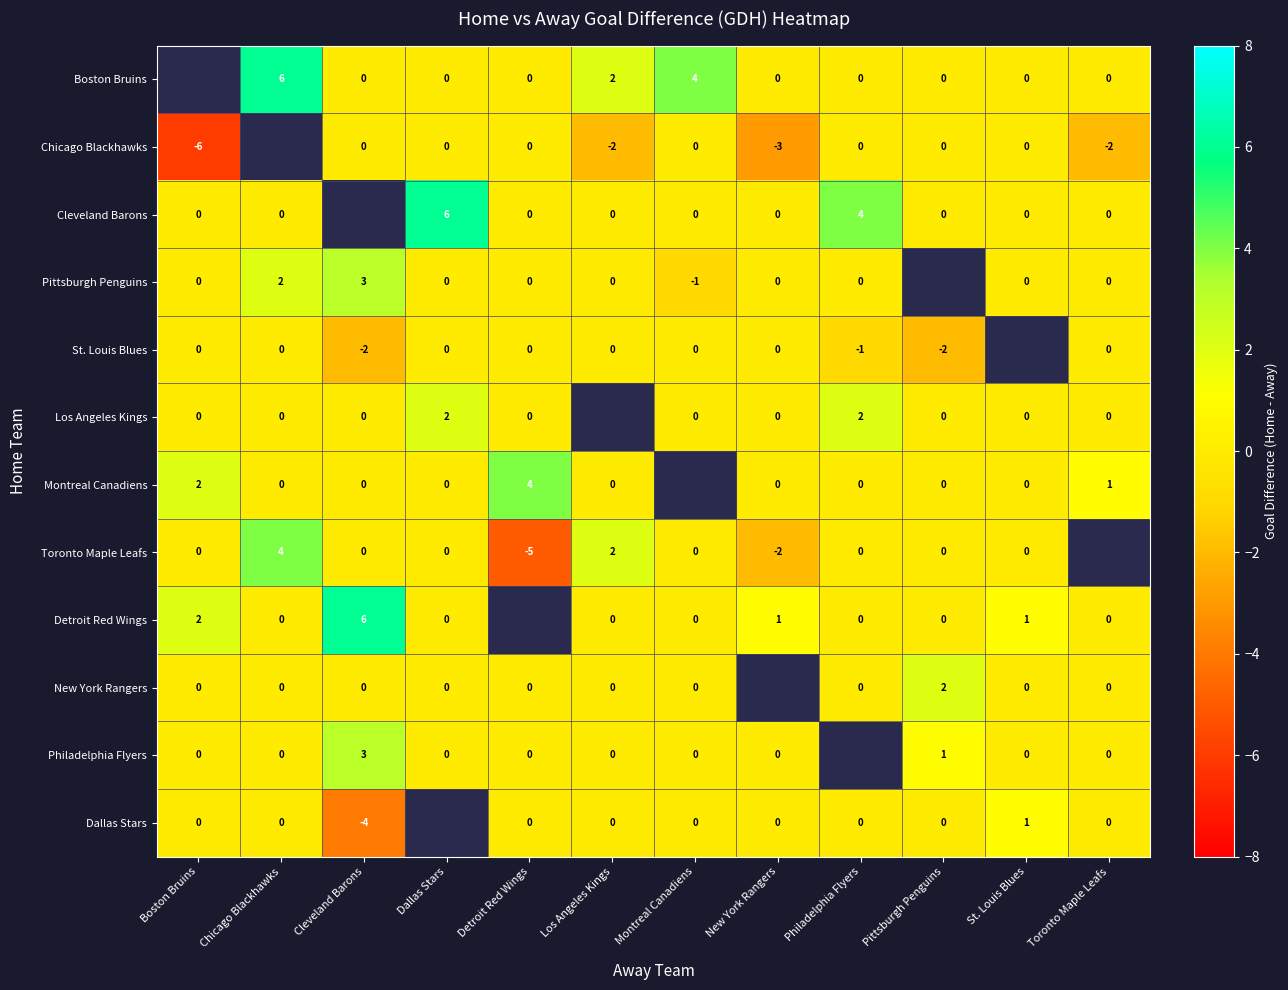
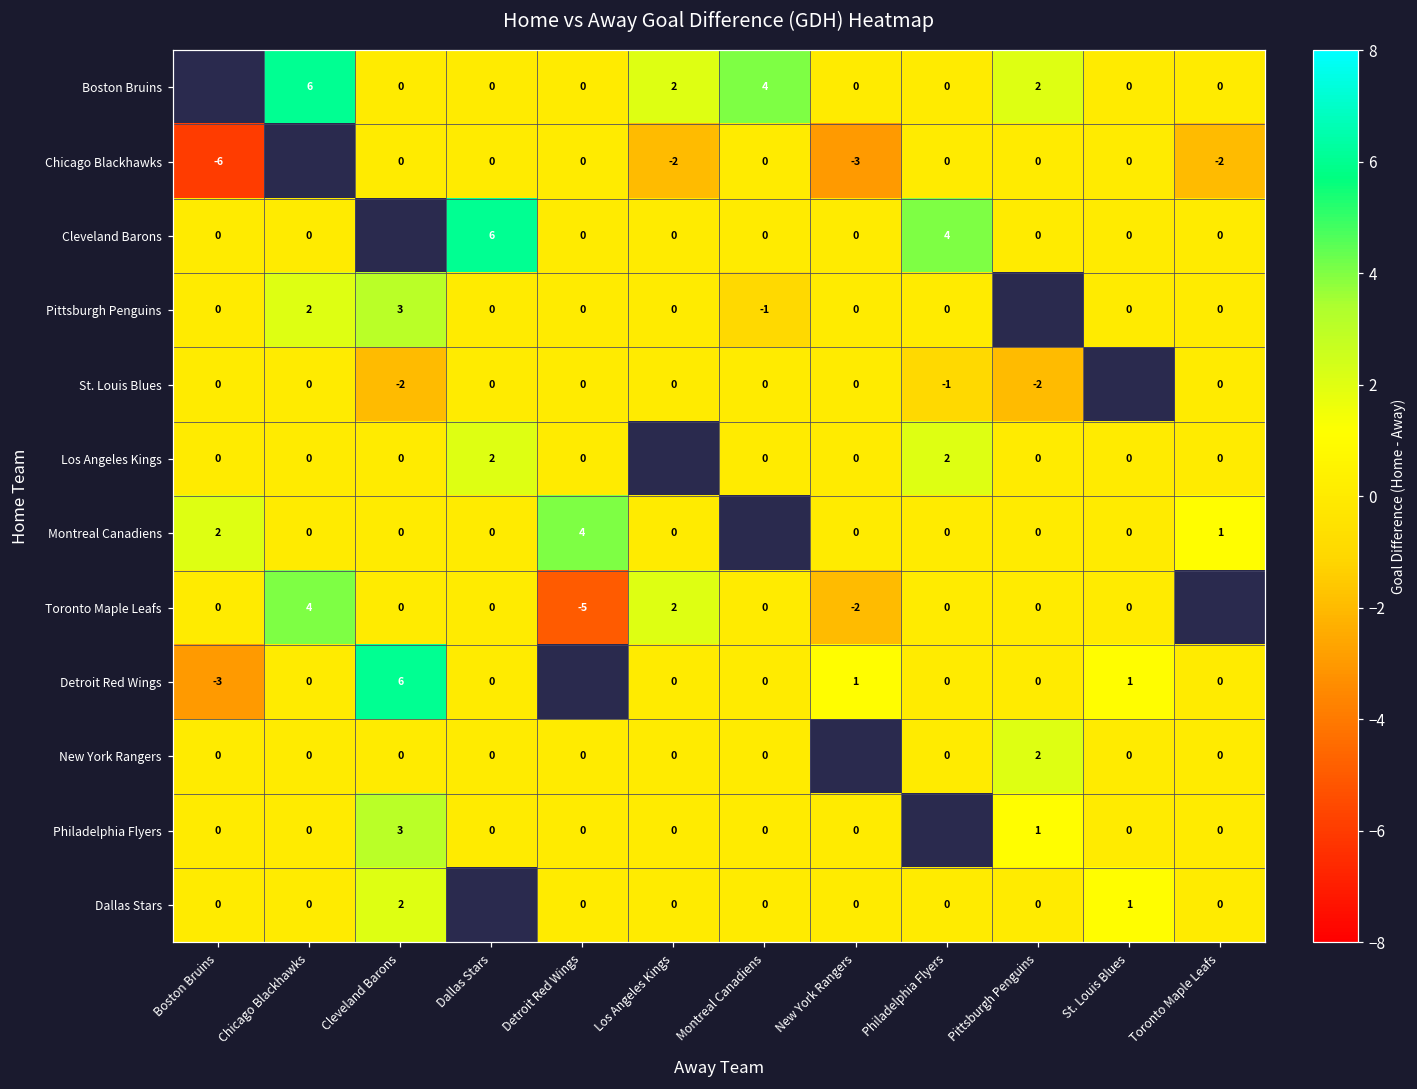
Boston Bruins, Pittsburgh Penguins: 0 -> 2
Detroit Red Wings, Boston Bruins: 2 -> -3
Dallas Stars, Cleveland Barons: -4 -> 2
